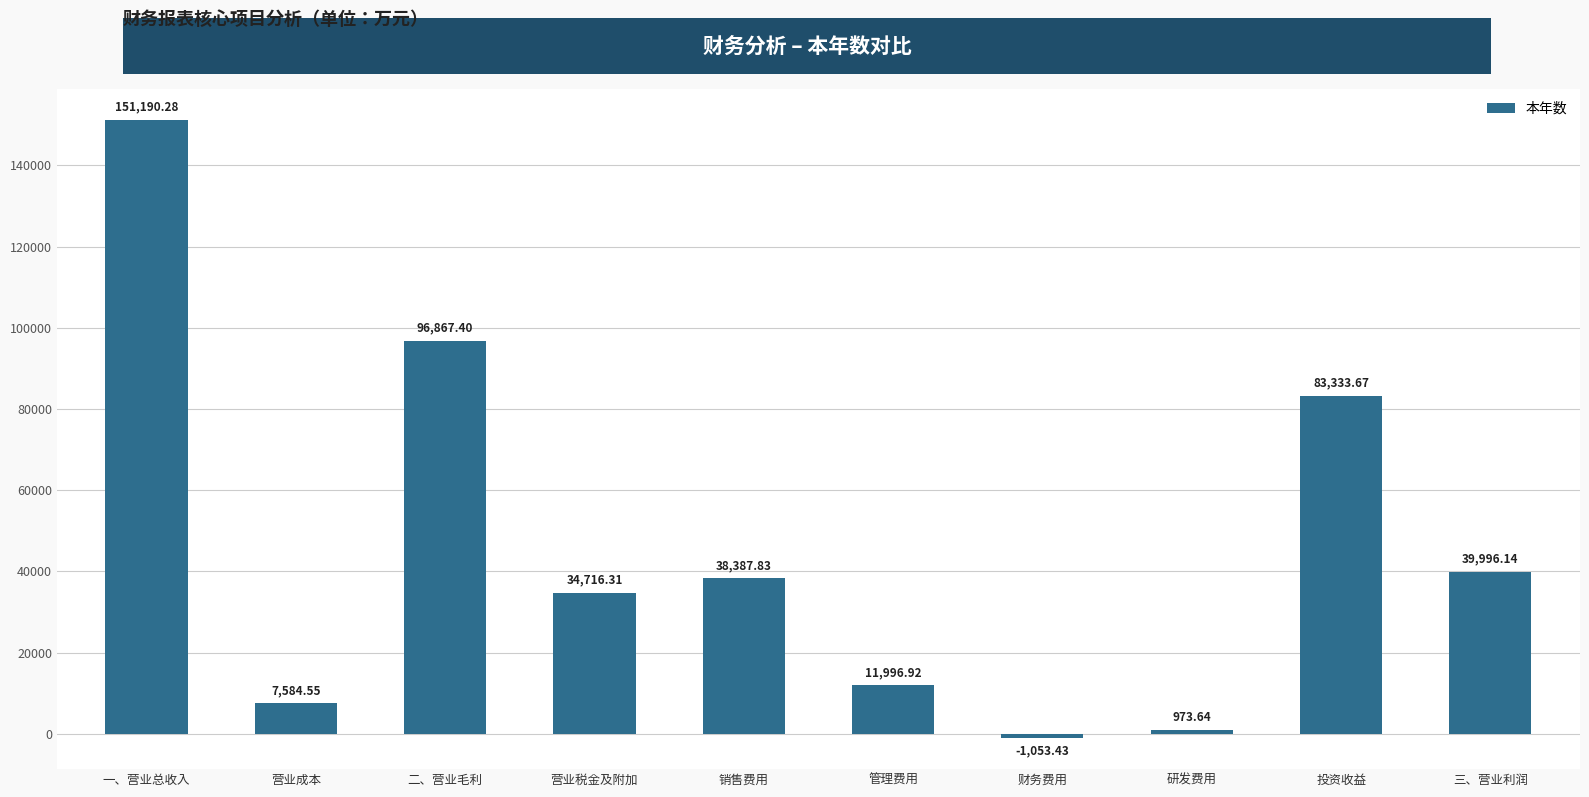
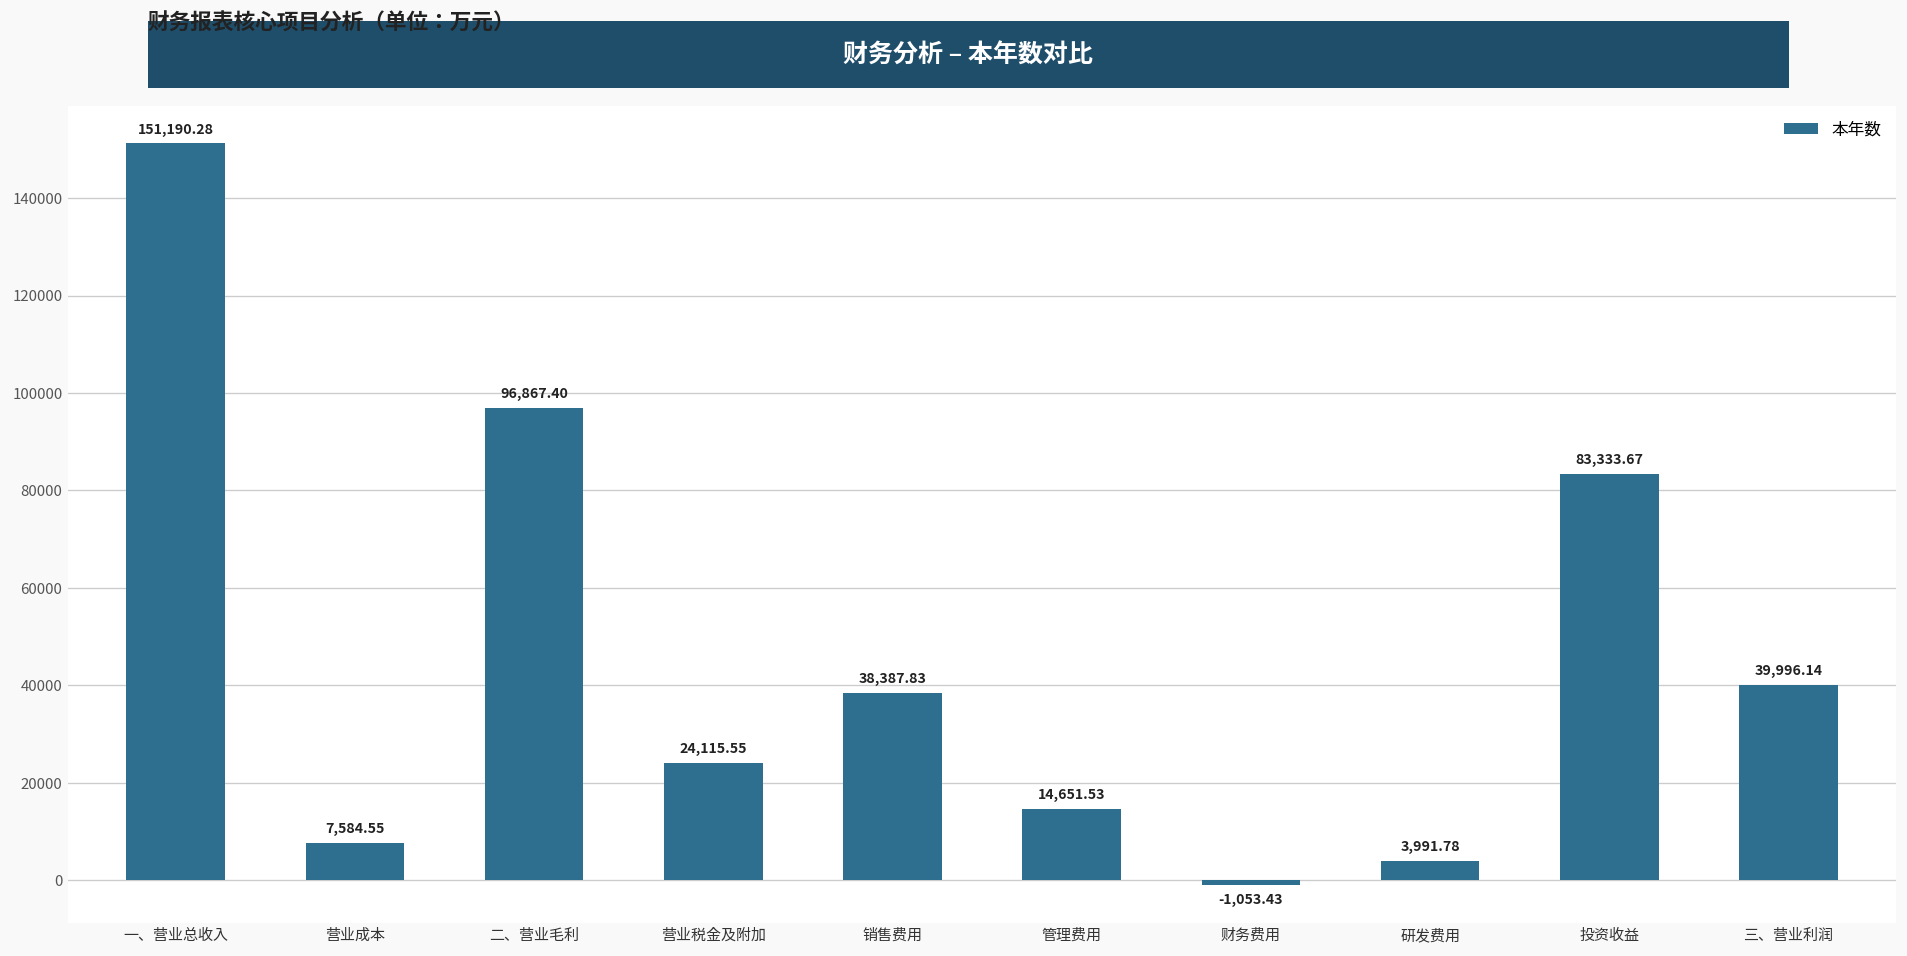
营业税金及附加: 34,716.31 -> 24,115.55
管理费用: 11,996.92 -> 14,651.53
研发费用: 973.64 -> 3,991.78
